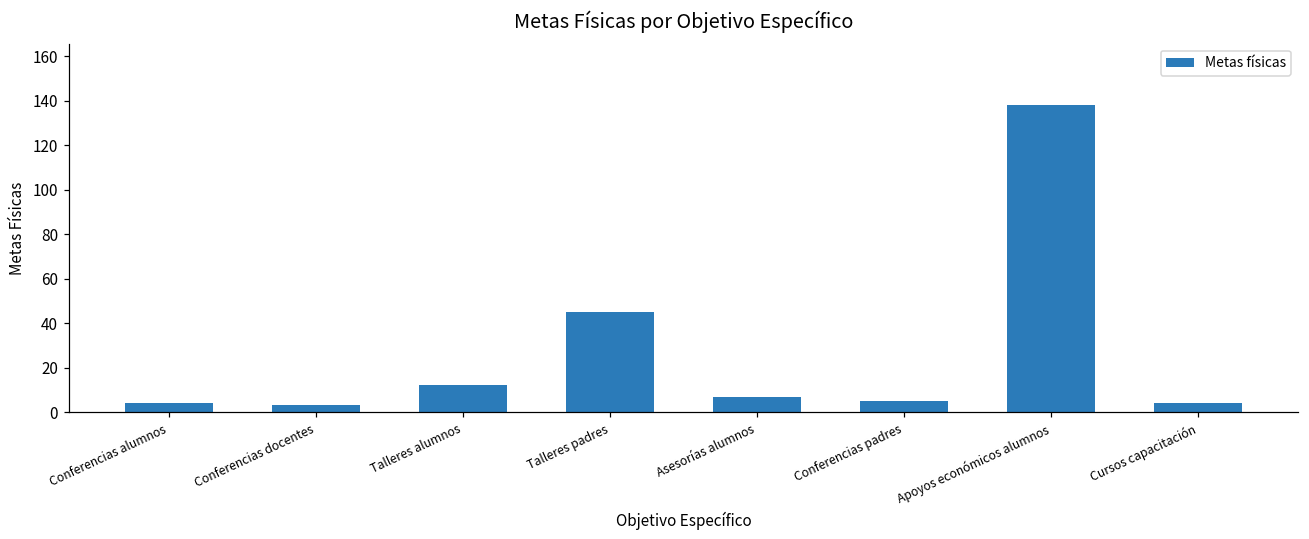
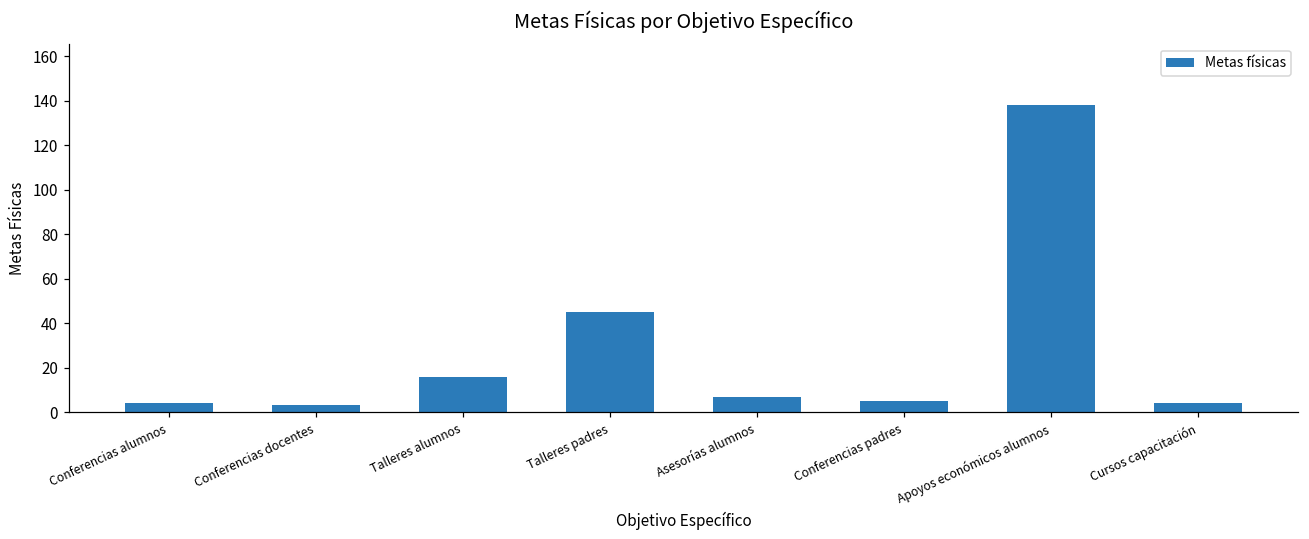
Talleres alumnos: 12 -> 16
